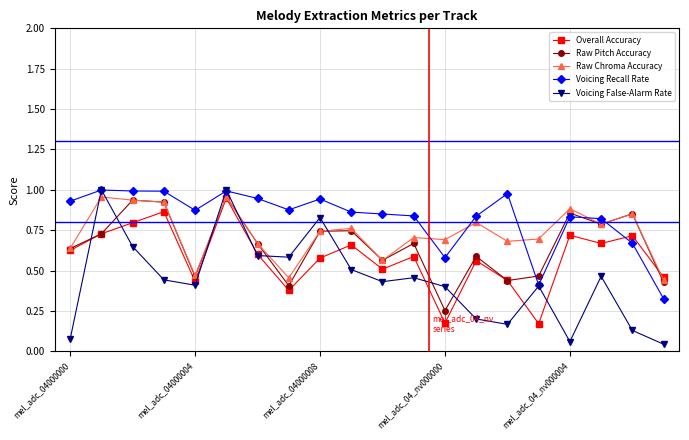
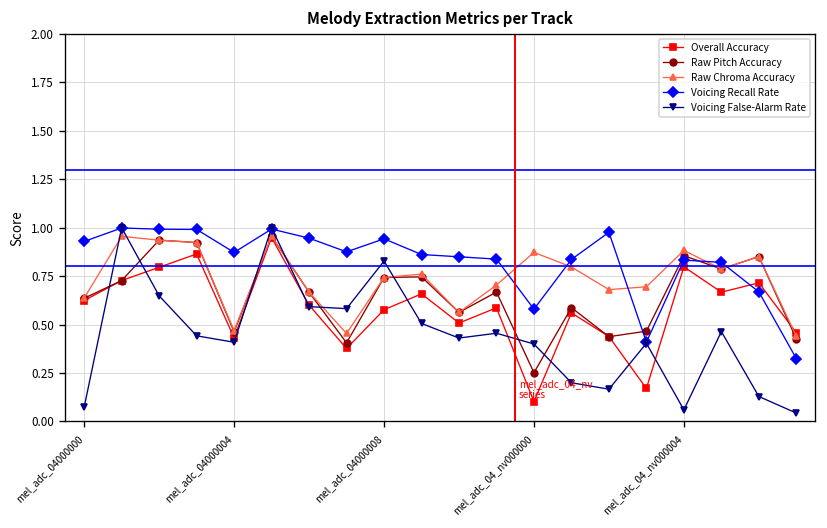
Overall Accuracy, mel_adc_04_nv000000: 0.17 -> 0.10
Raw Chroma Accuracy, mel_adc_04_nv000000: 0.69 -> 0.87
Overall Accuracy, mel_adc_04_nv000004: 0.72 -> 0.80
